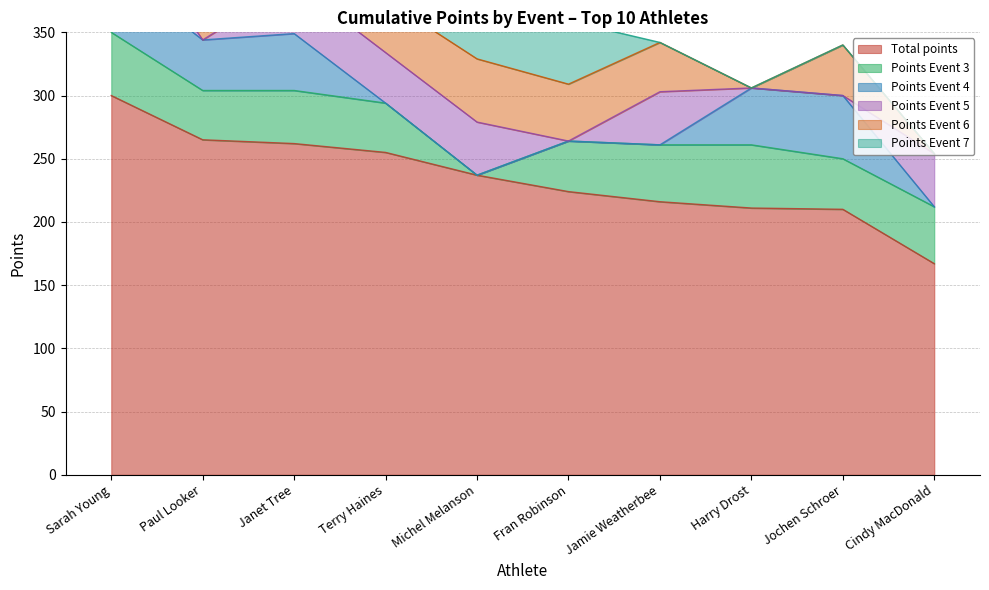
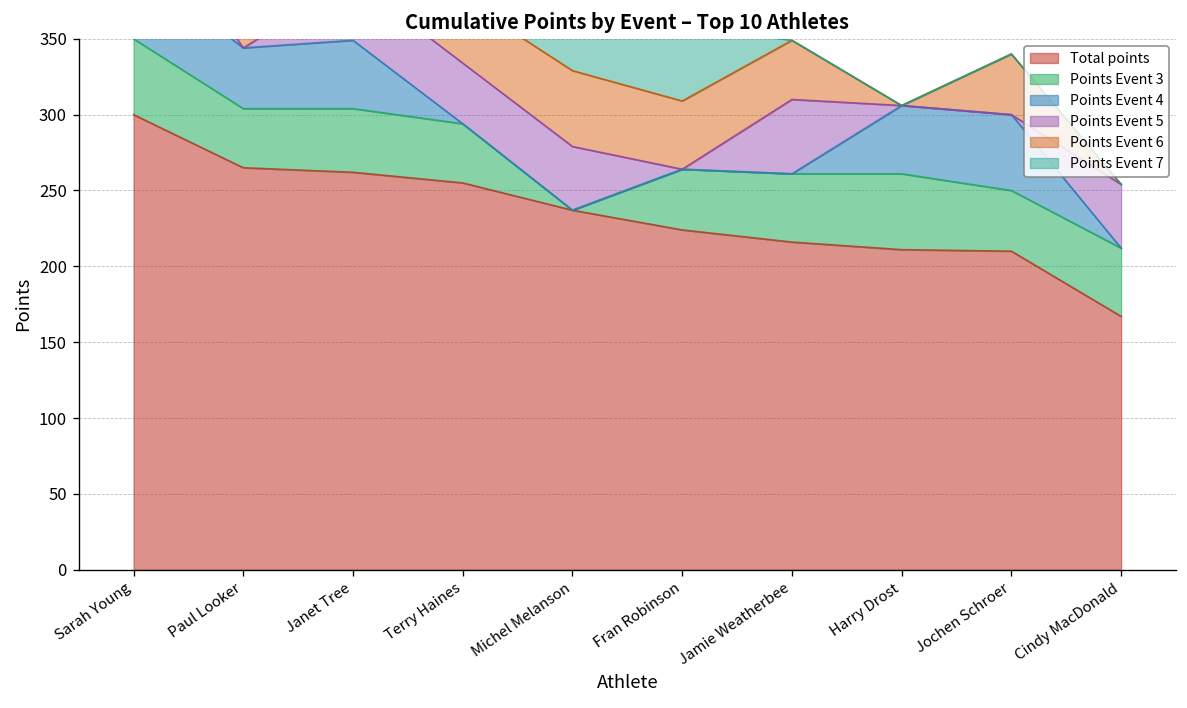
Points Event 5, Jamie Weatherbee: 42 -> 49
